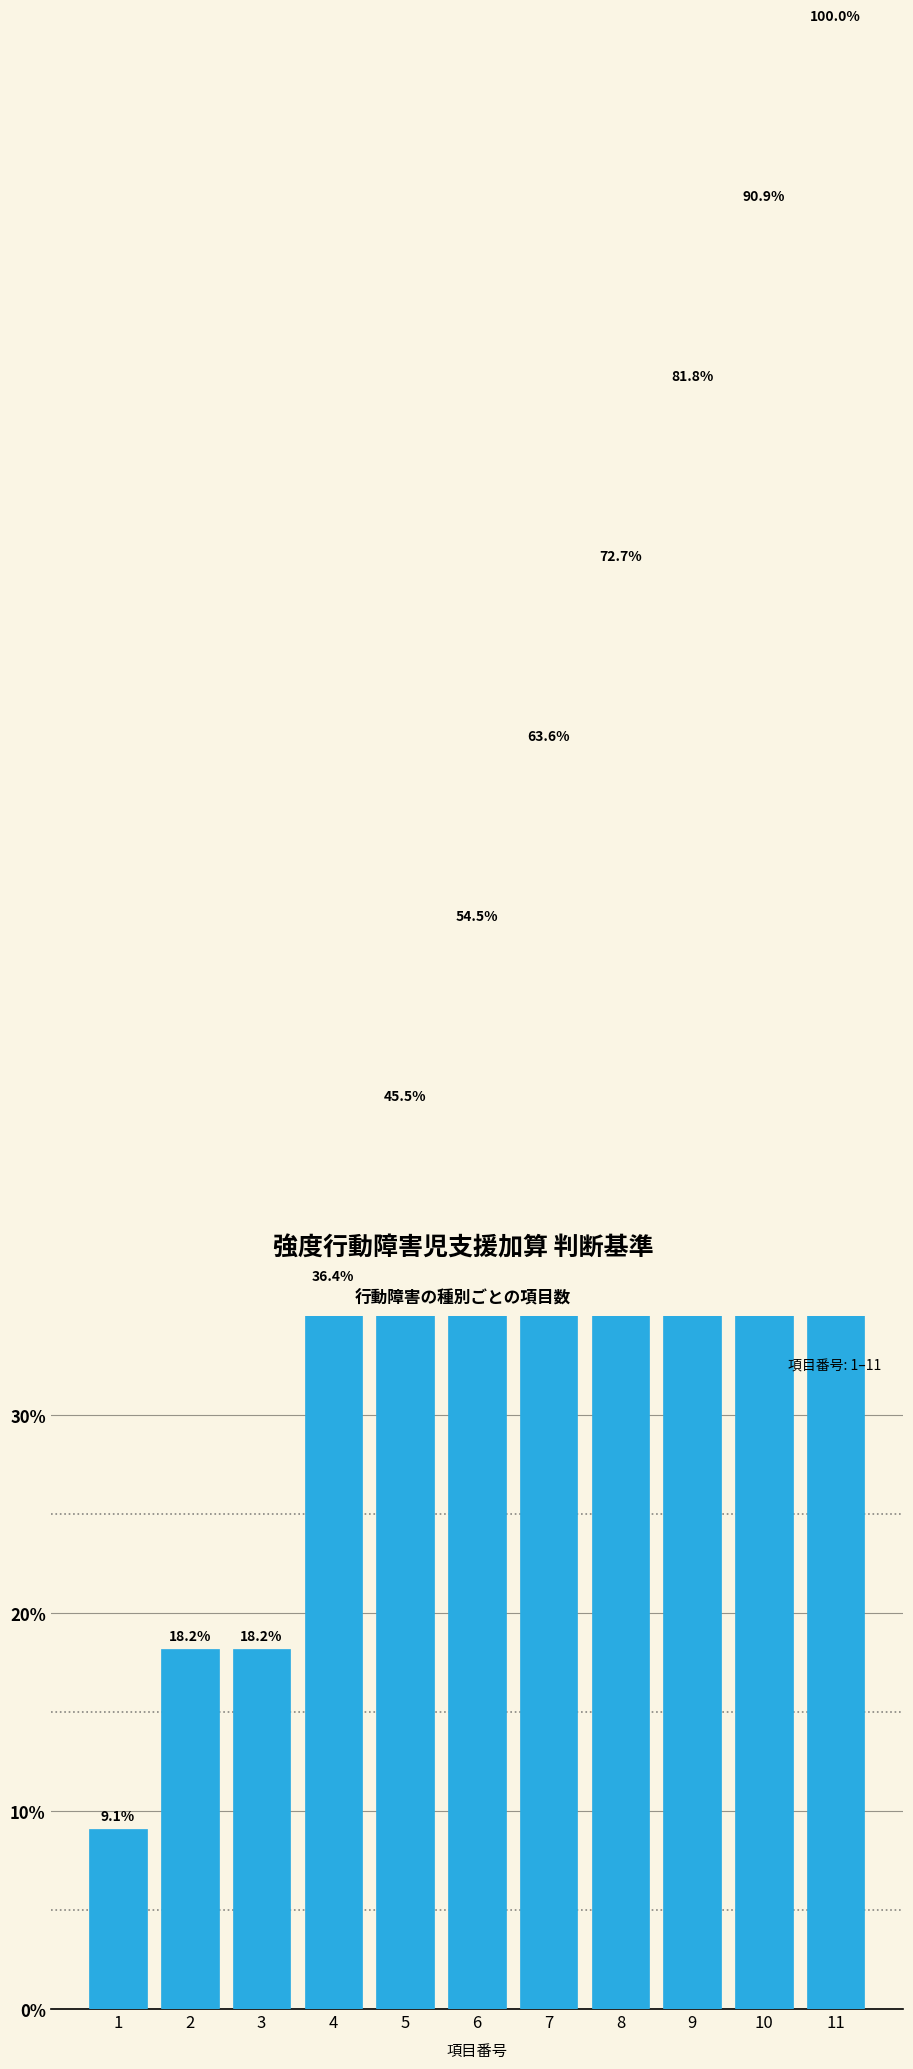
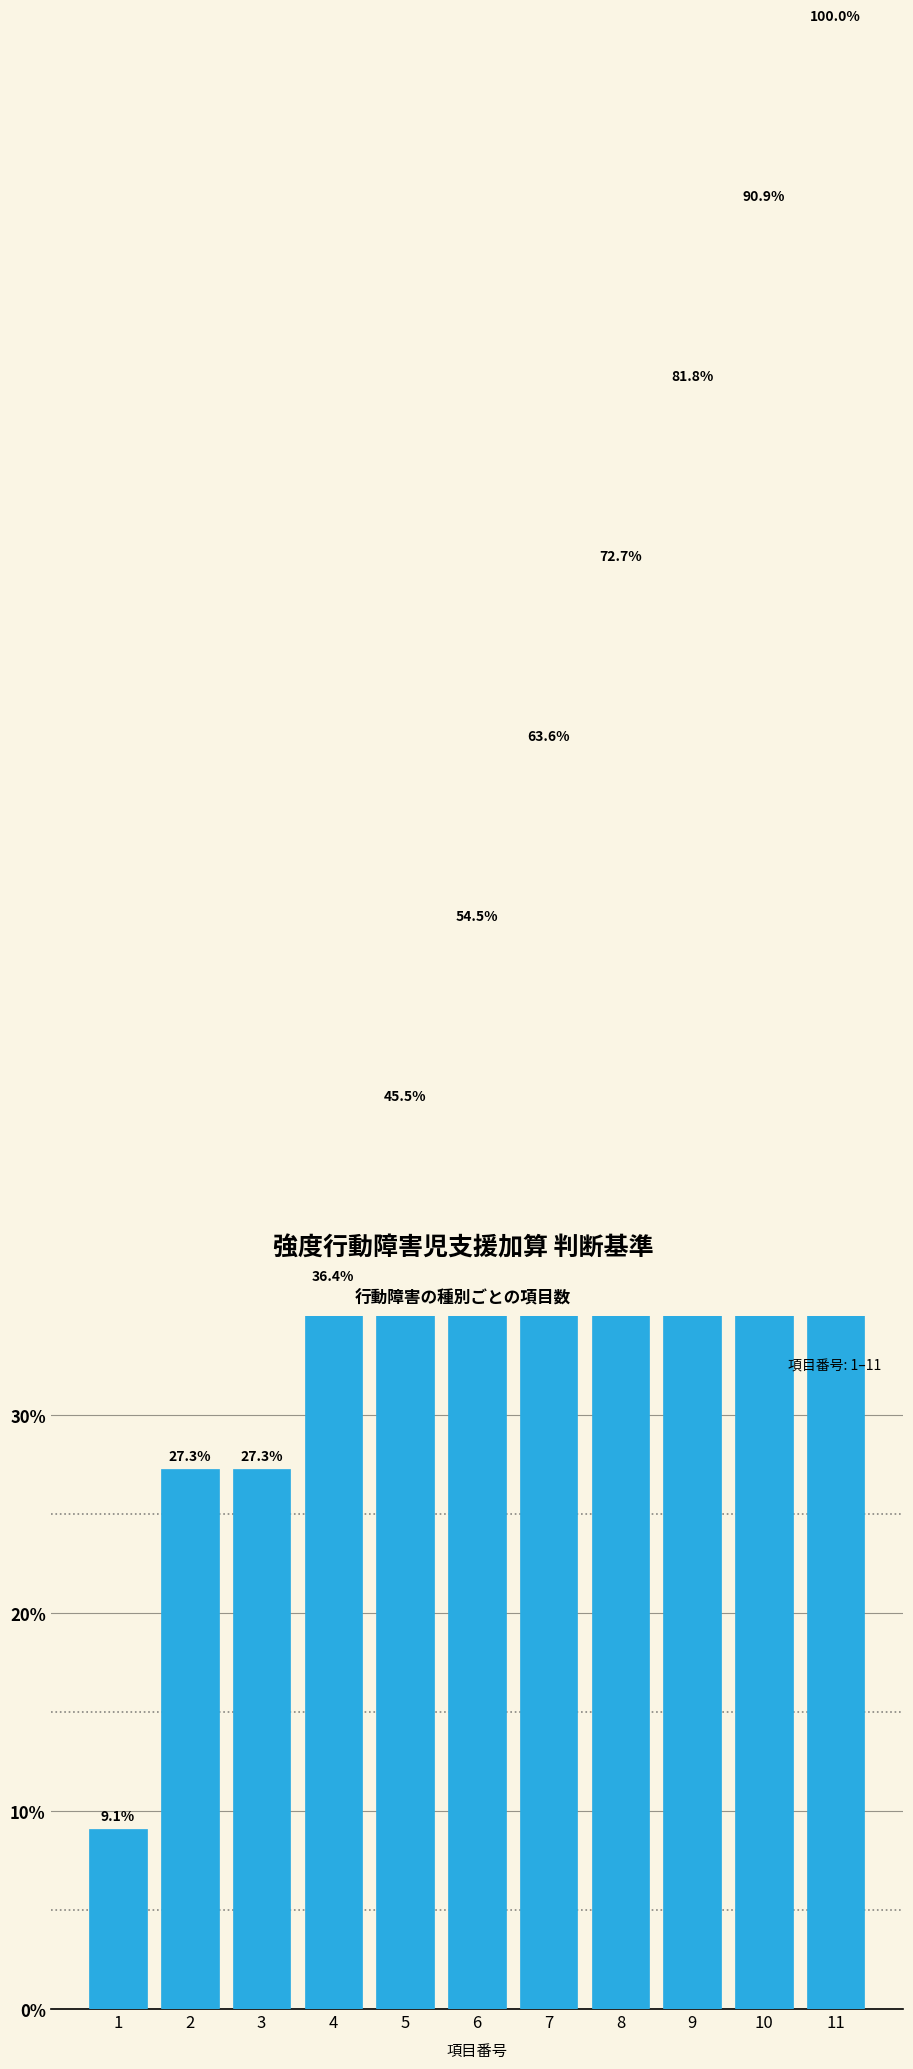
2: 18.2% -> 27.3%
3: 18.2% -> 27.3%
